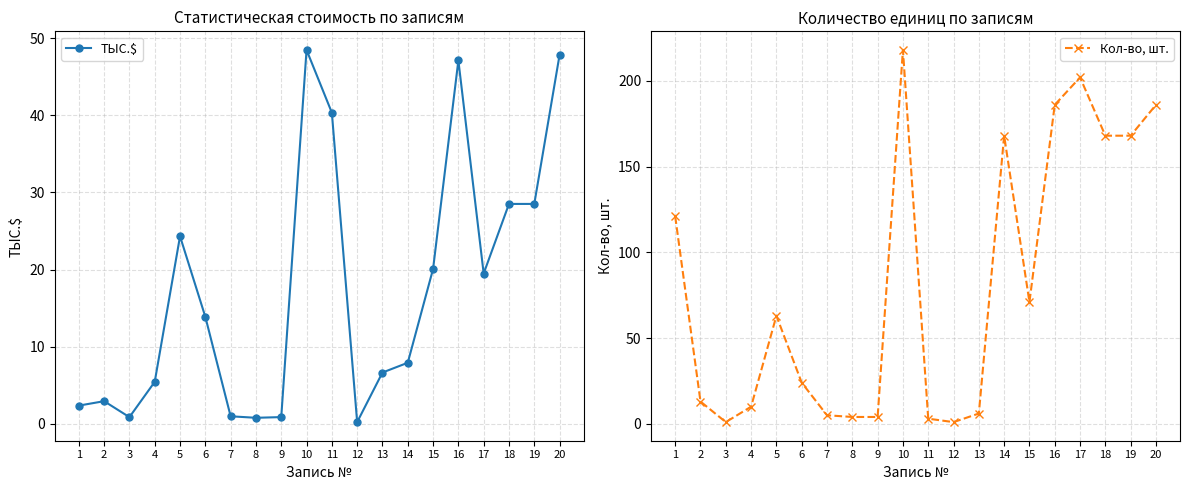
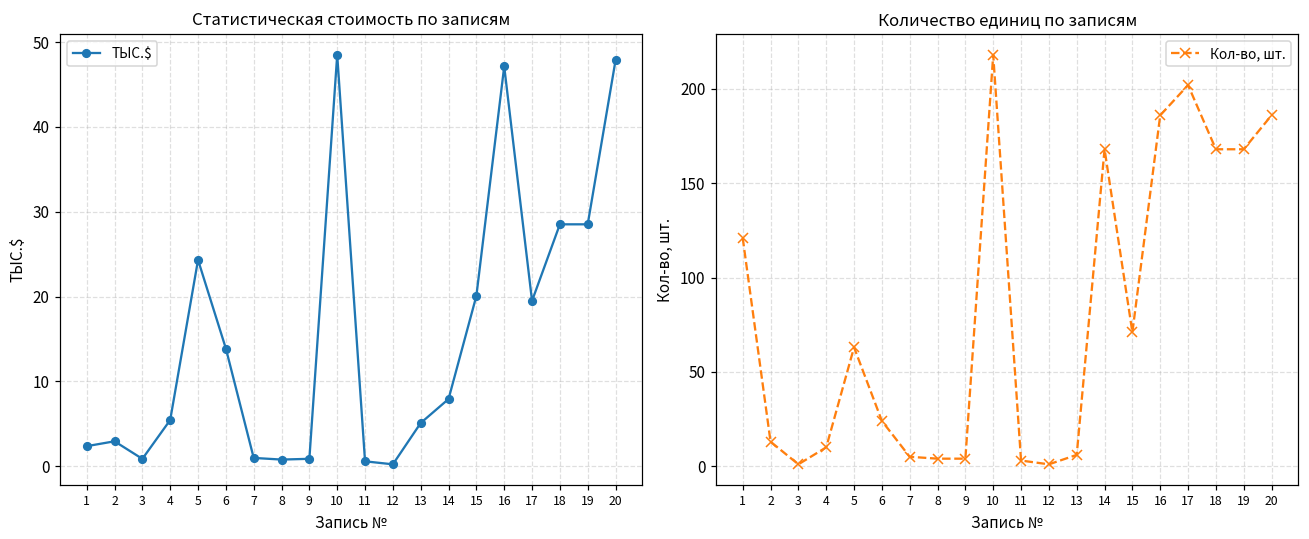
Статистическая стоимость по записям, 11: 40 -> 1
Статистическая стоимость по записям, 13: 7 -> 5
